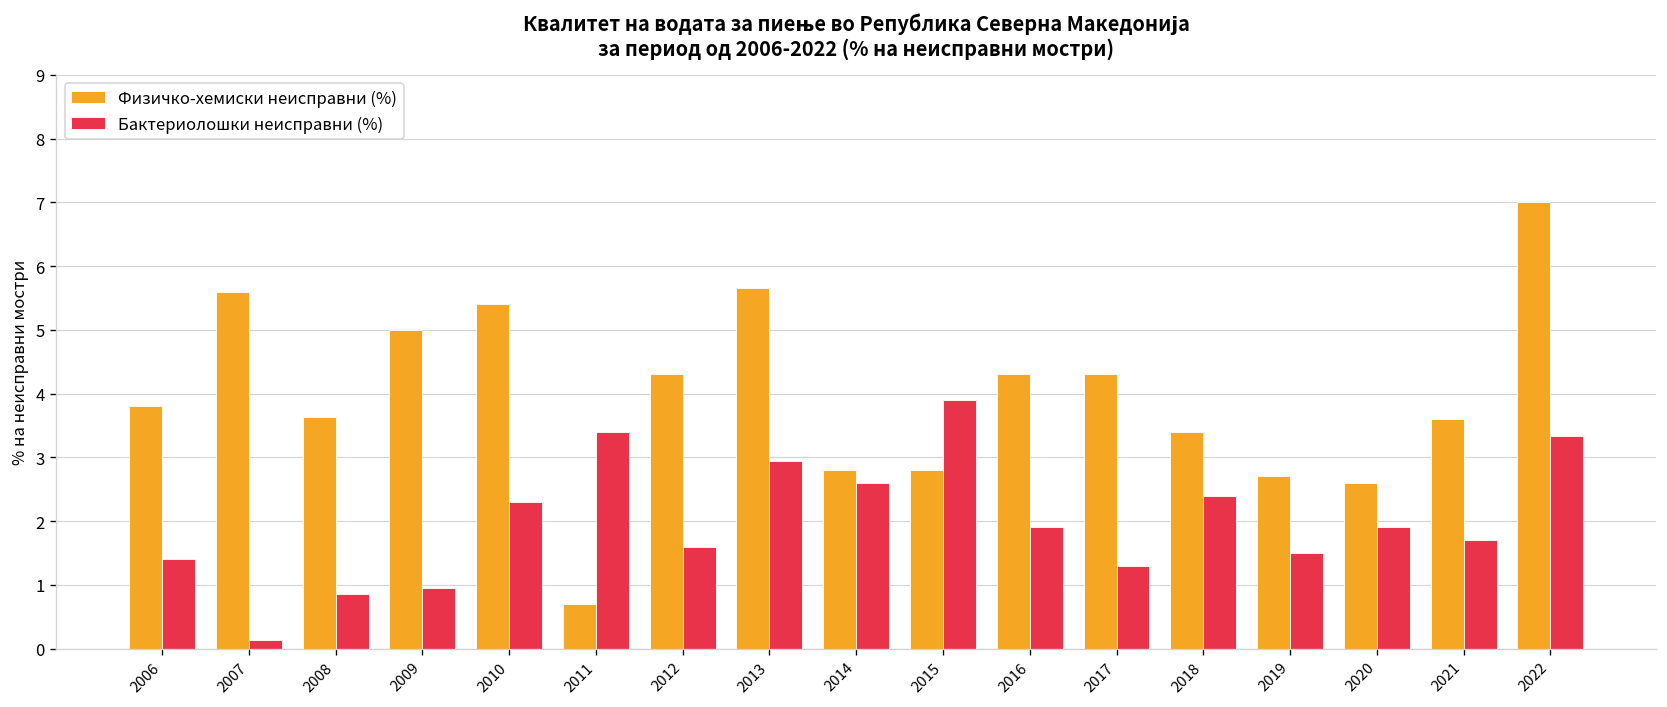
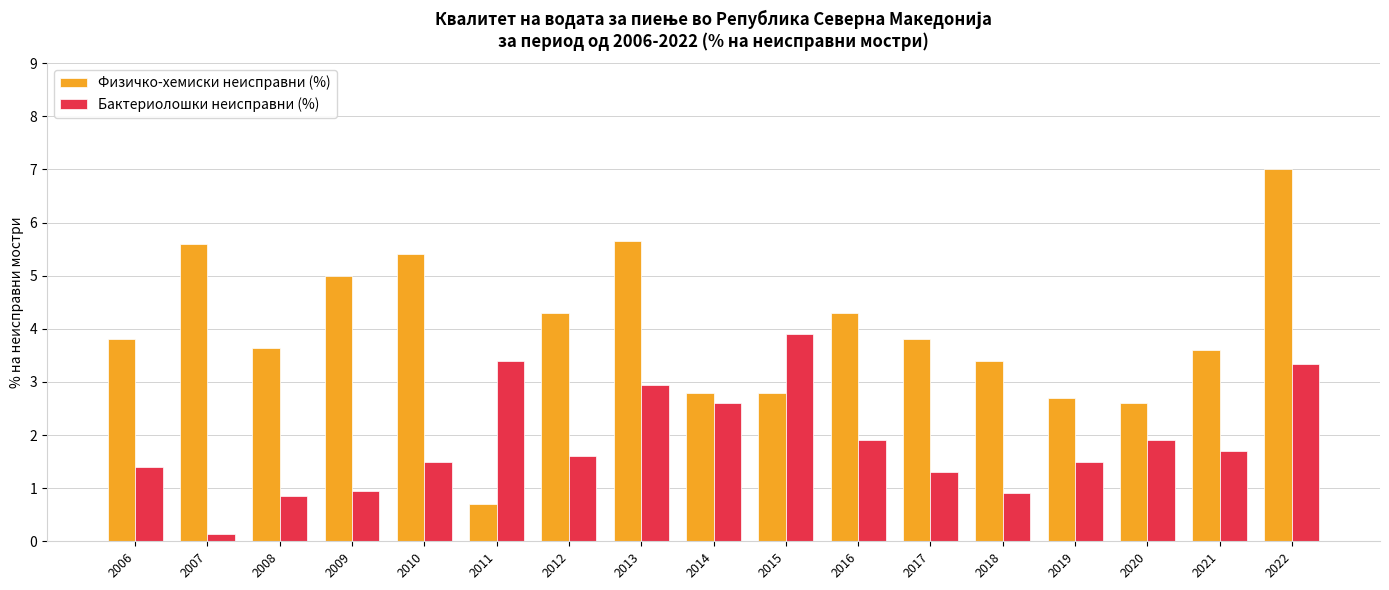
Бактериолошки неисправни (%), 2010: 2.3 -> 1.5
Физичко-хемиски неисправни (%), 2017: 4.3 -> 3.8
Бактериолошки неисправни (%), 2018: 2.4 -> 0.9
